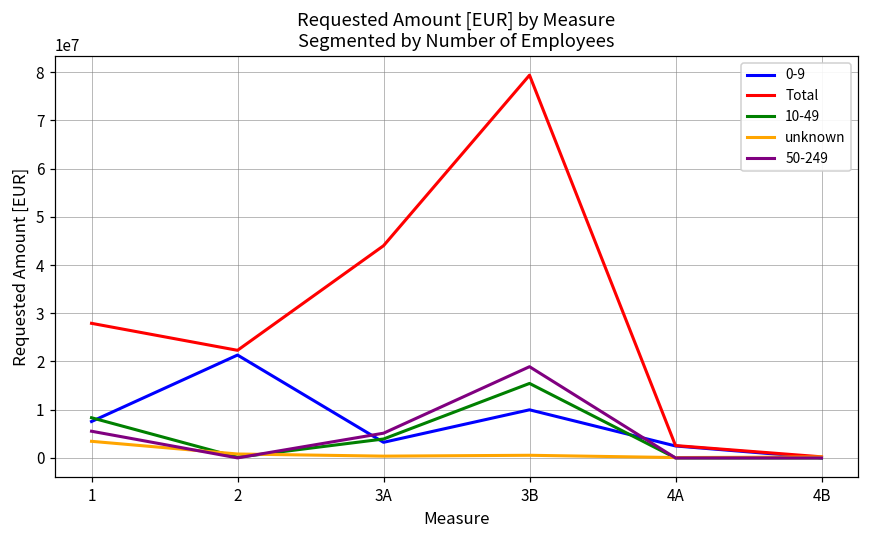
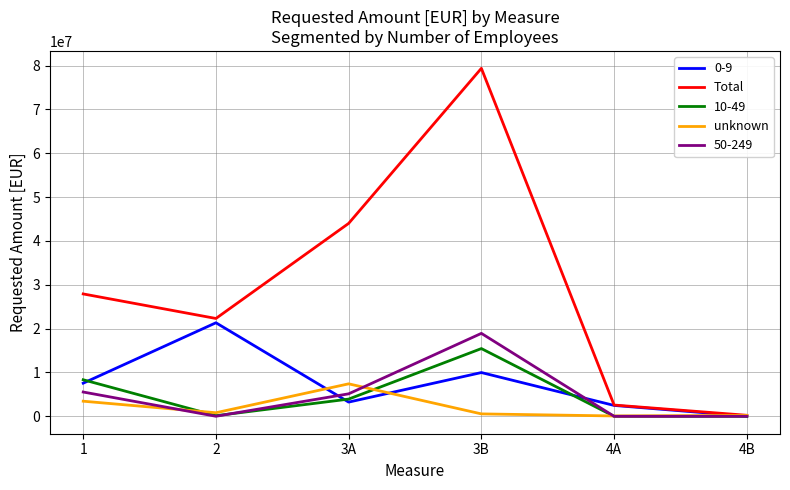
unknown, 3A: 0 -> 7000000
